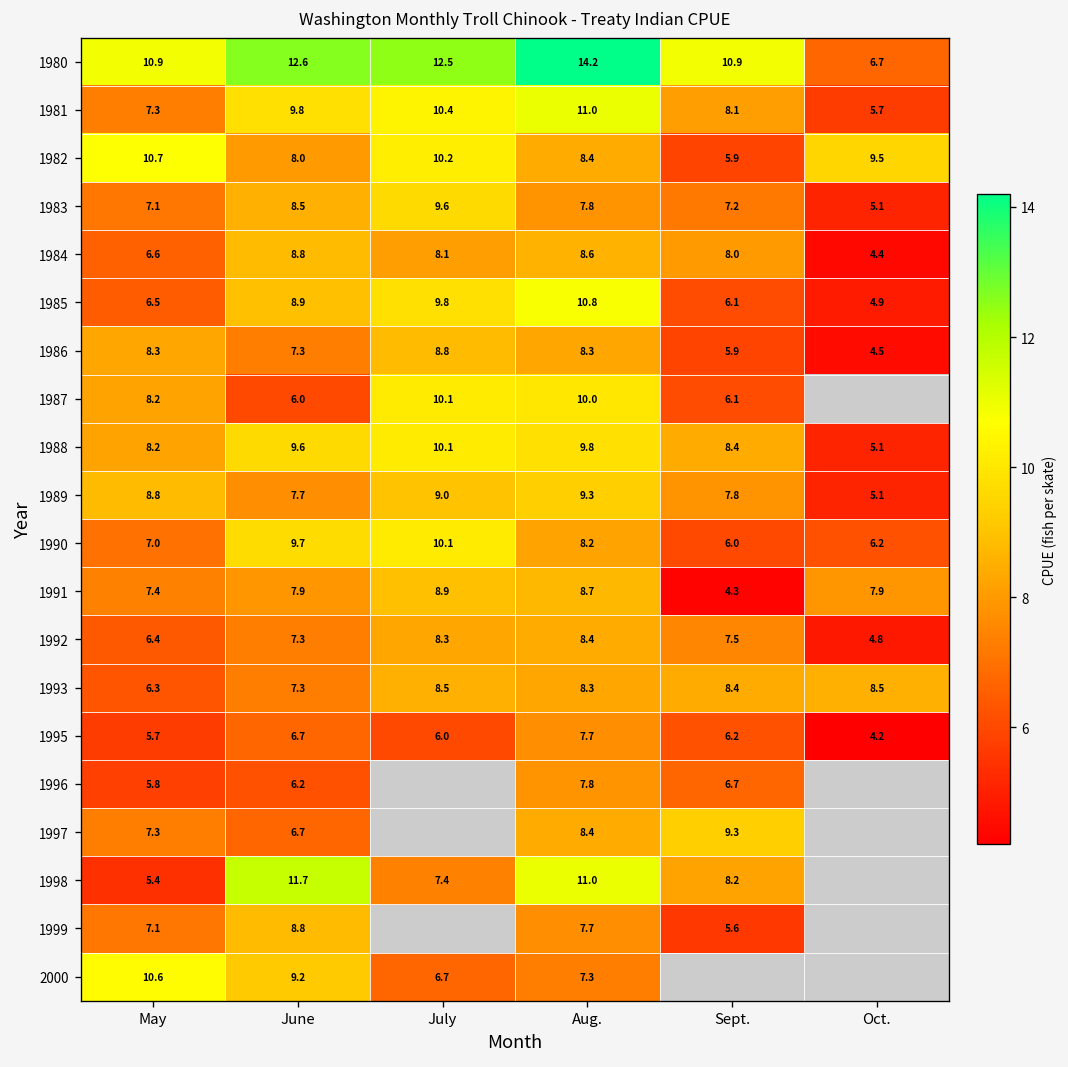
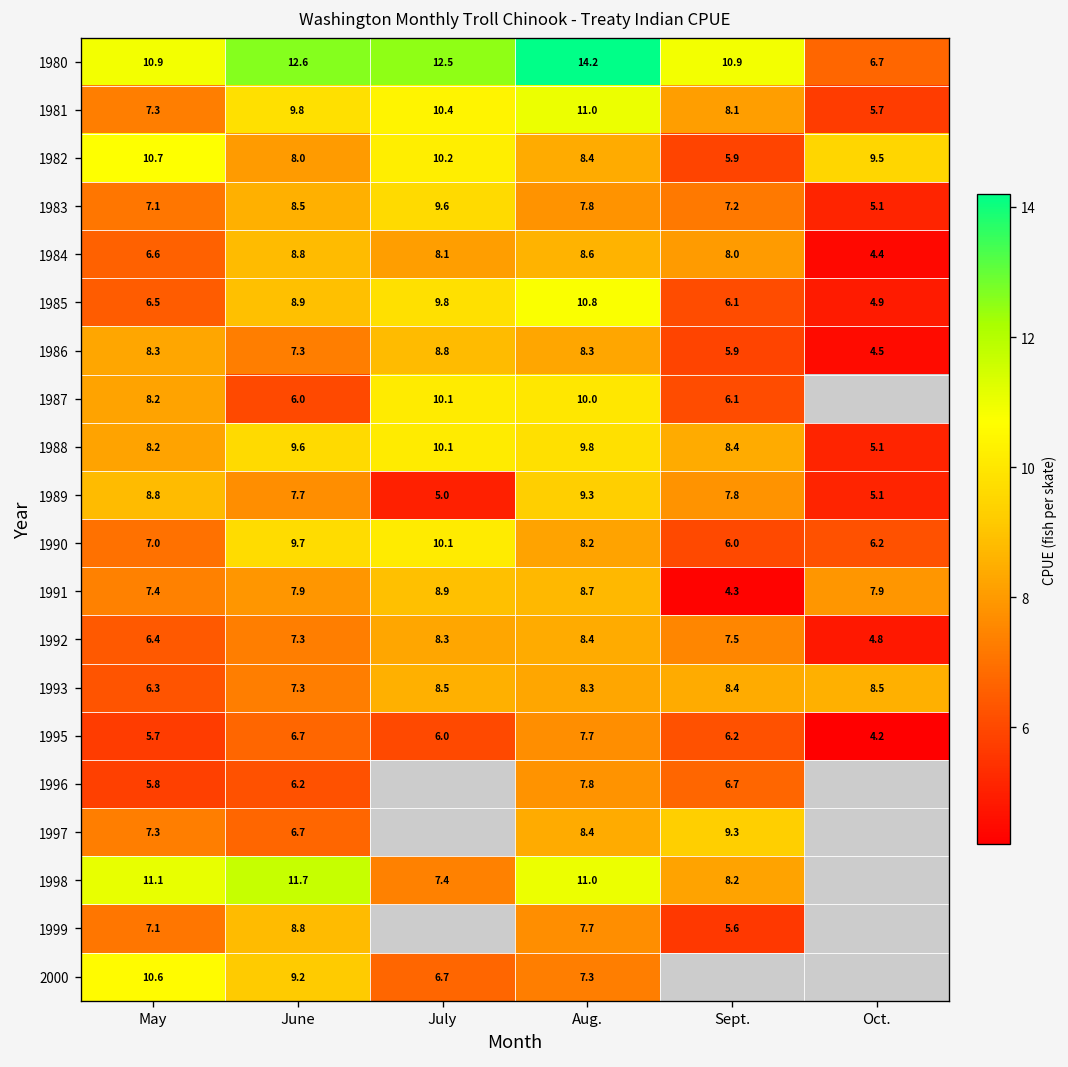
1989, July: 9.0 -> 5.0
1998, May: 5.4 -> 11.1
